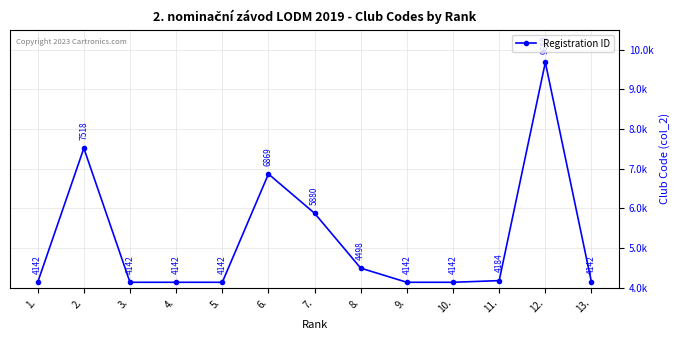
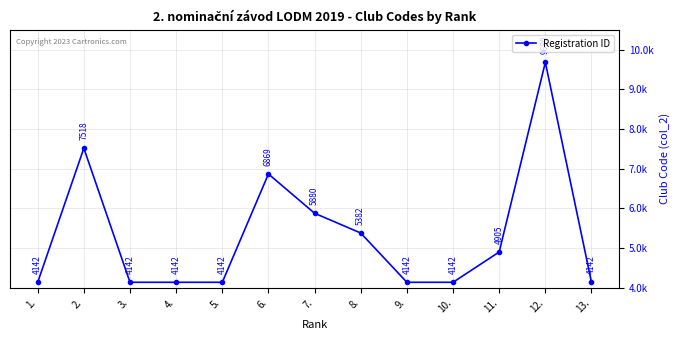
8.: 4498 -> 5382
11.: 4184 -> 4905
